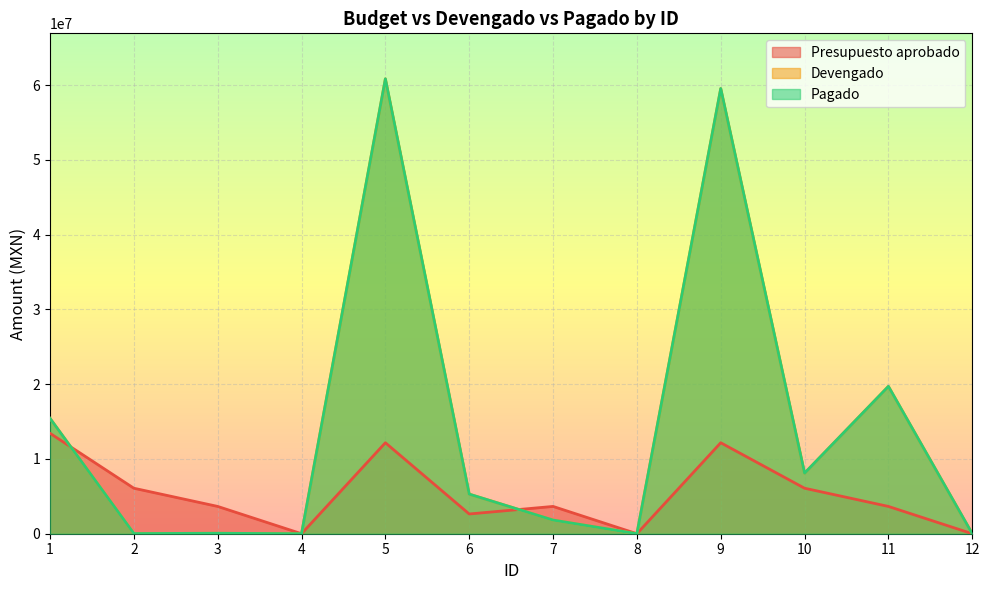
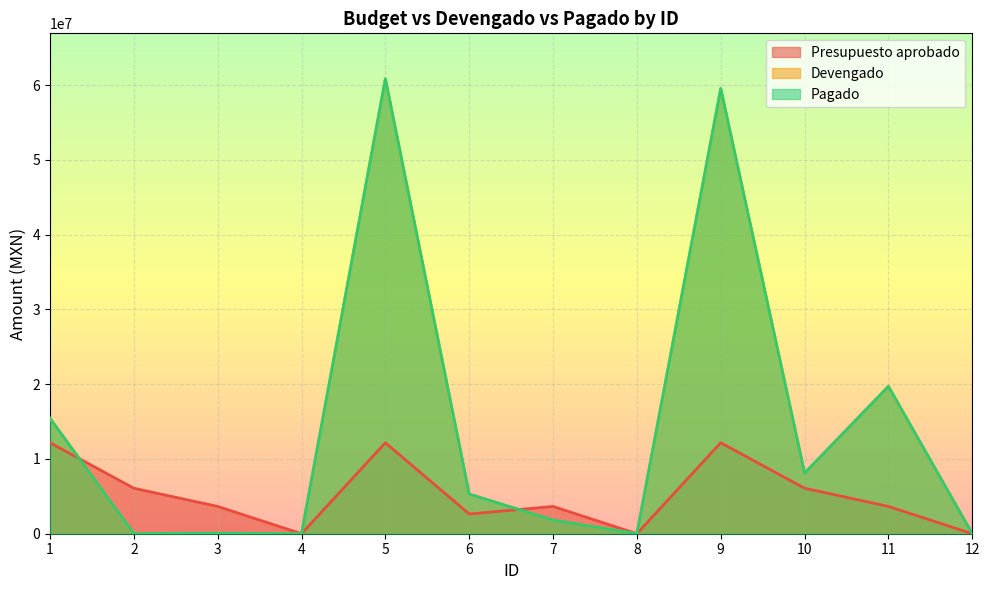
Presupuesto aprobado, 1: 13000000 -> 12000000
